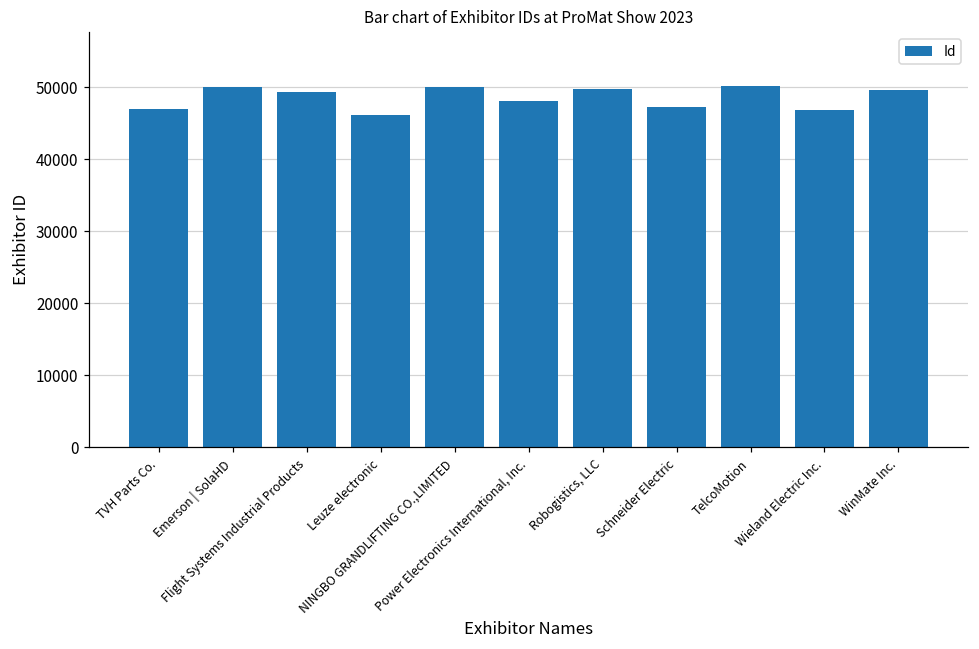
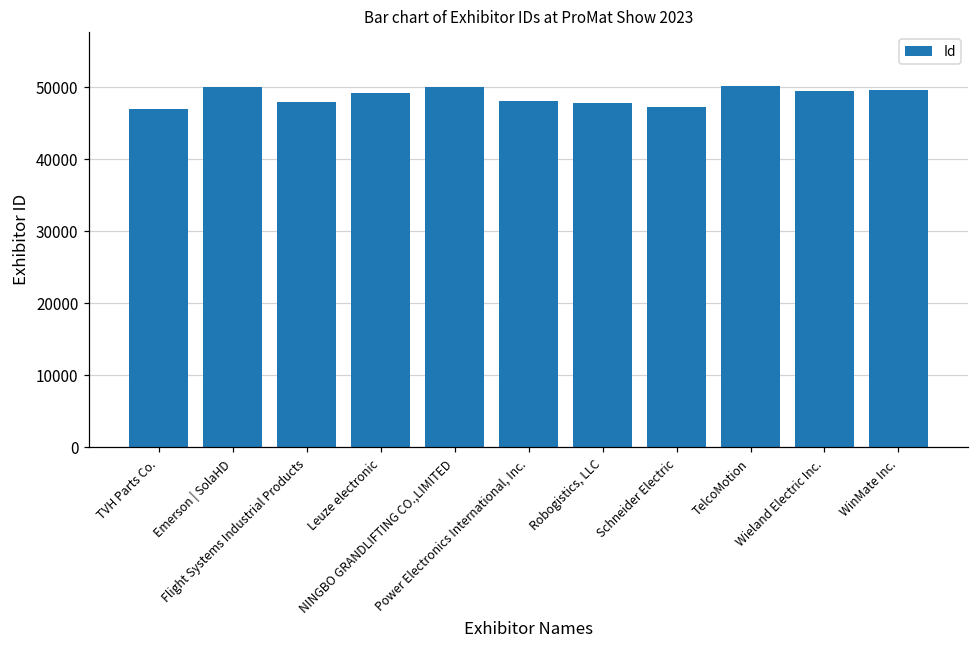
Flight Systems Industrial Products: 49000 -> 48000
Leuze electronic: 46000 -> 49000
Robogistics, LLC: 50000 -> 48000
Wieland Electric Inc.: 47000 -> 50000
